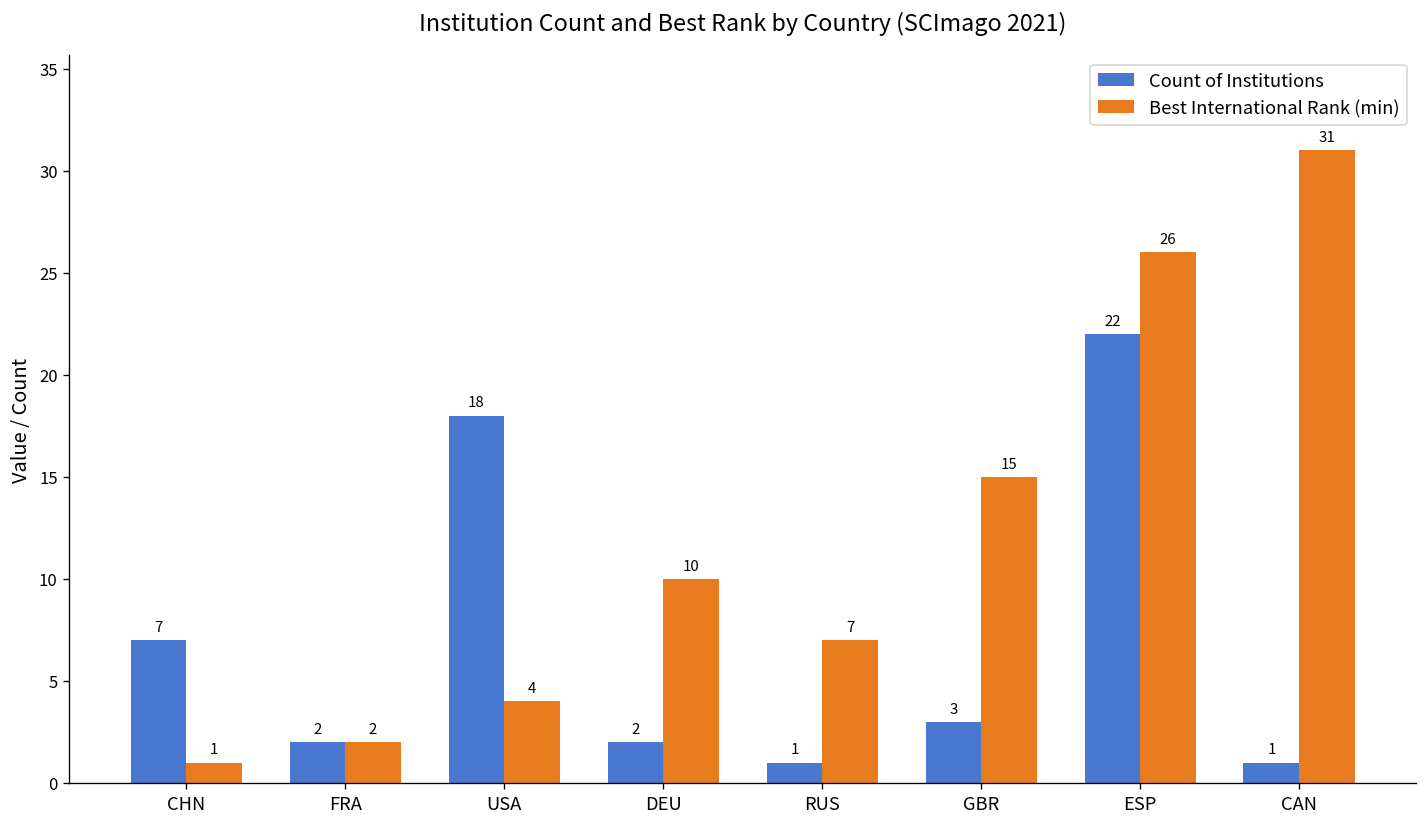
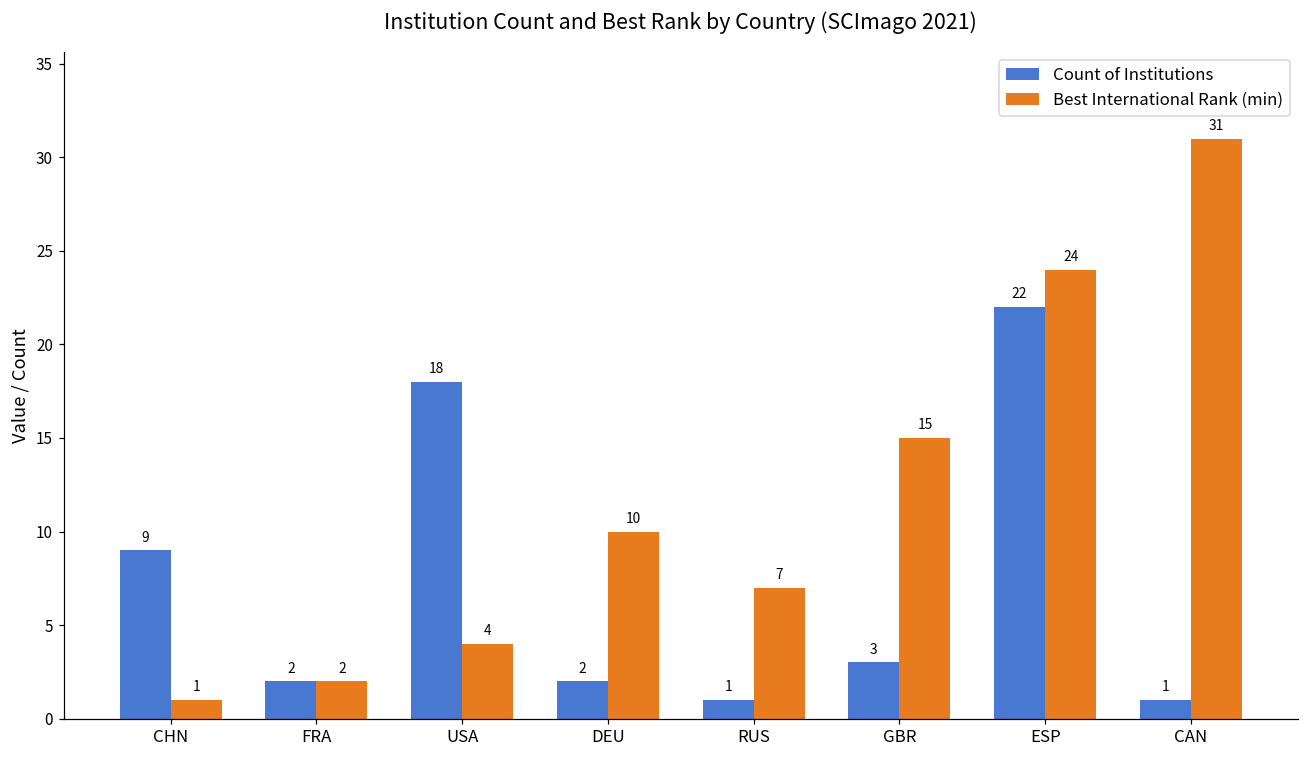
Count of Institutions, CHN: 7 -> 9
Best International Rank (min), ESP: 26 -> 24
